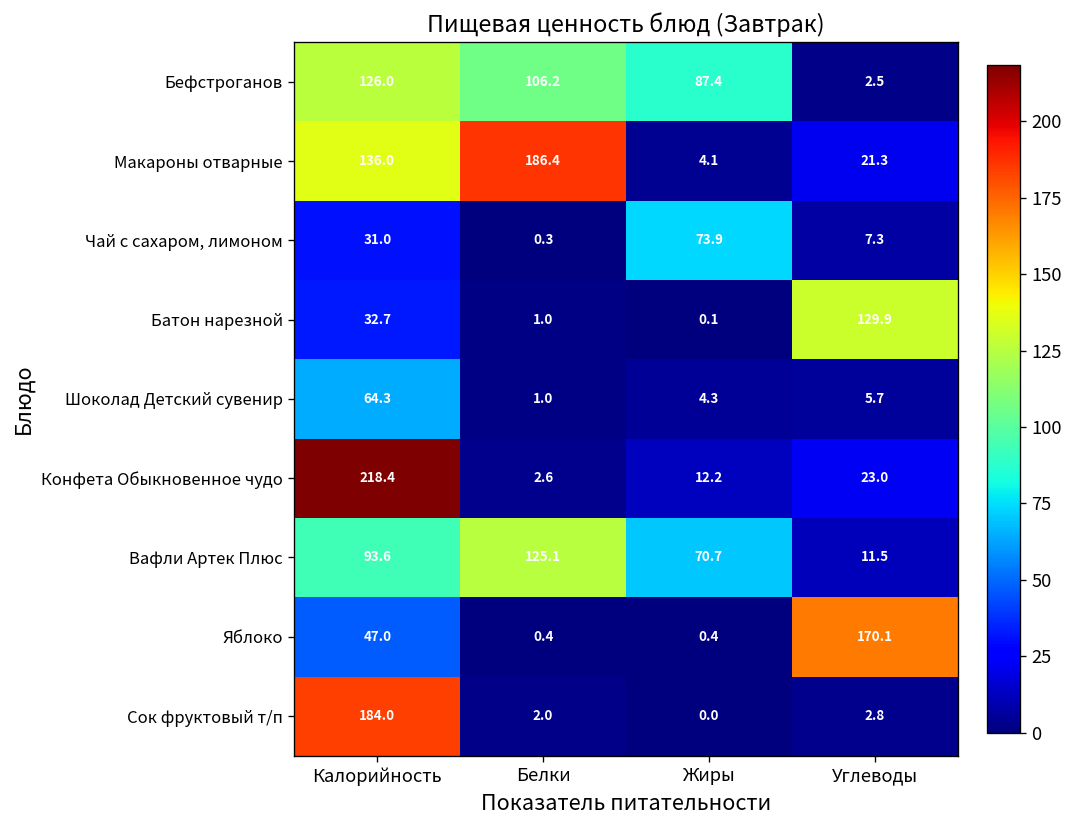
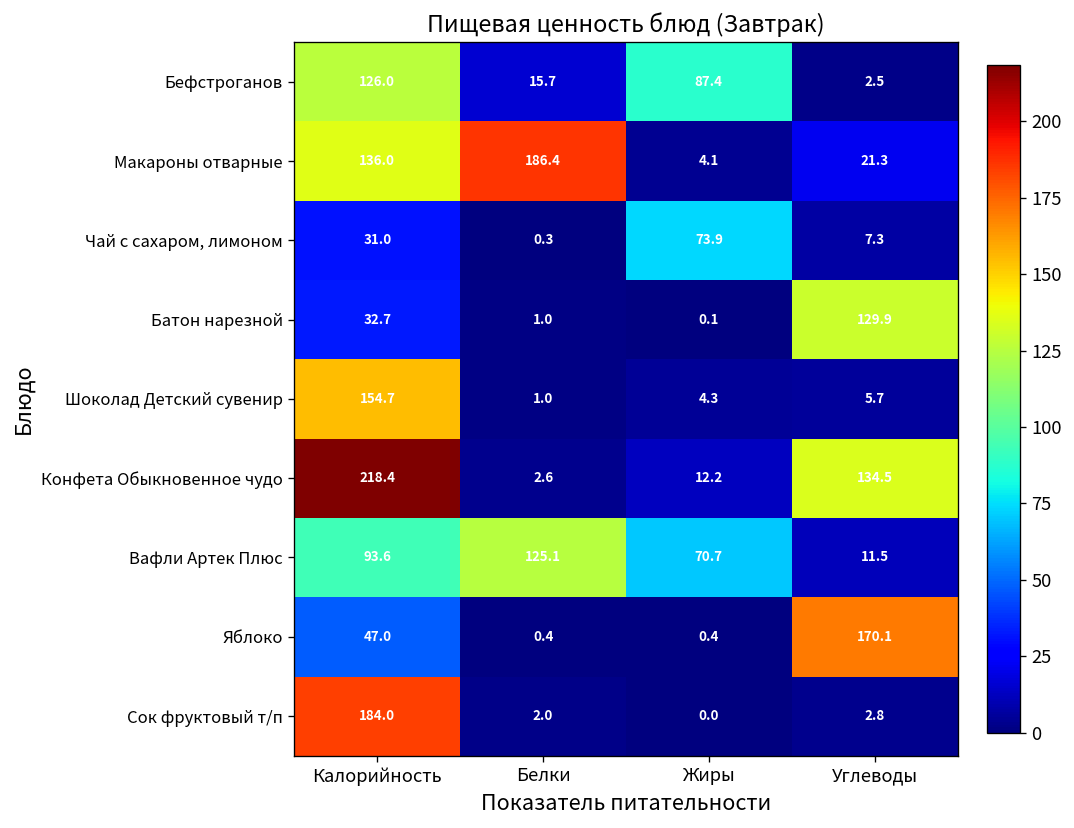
Бефстроганов, Белки: 106.2 -> 15.7
Шоколад Детский сувенир, Калорийность: 64.3 -> 154.7
Конфета Обыкновенное чудо, Углеводы: 23.0 -> 134.5
